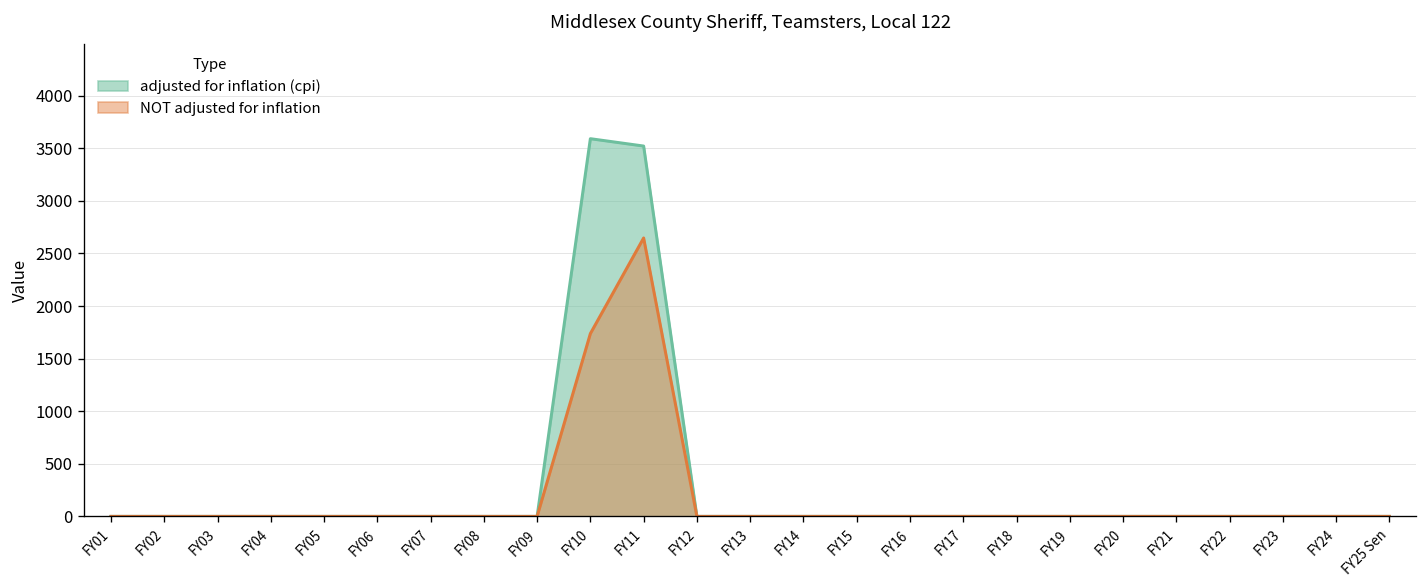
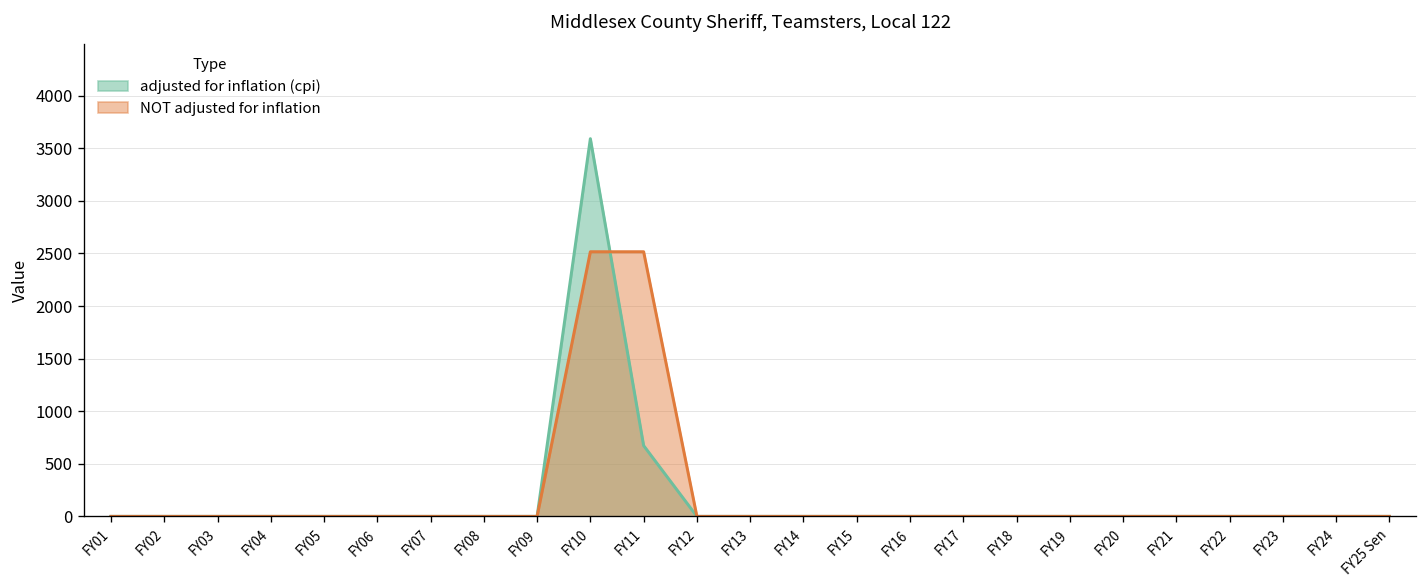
NOT adjusted for inflation, FY10: 1700 -> 2500
adjusted for inflation (cpi), FY11: 3500 -> 700
NOT adjusted for inflation, FY11: 2600 -> 2500
